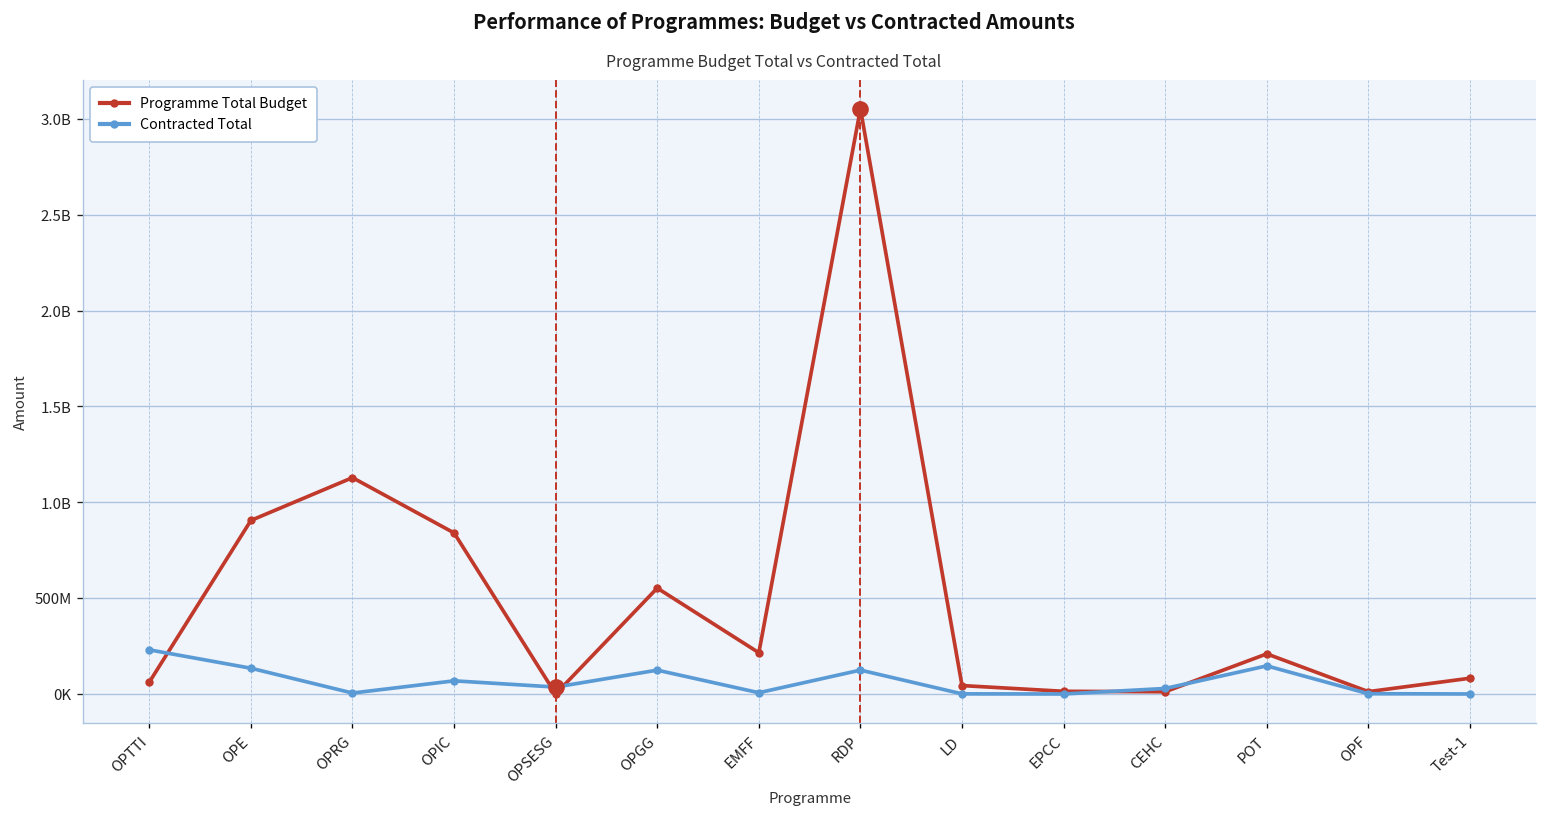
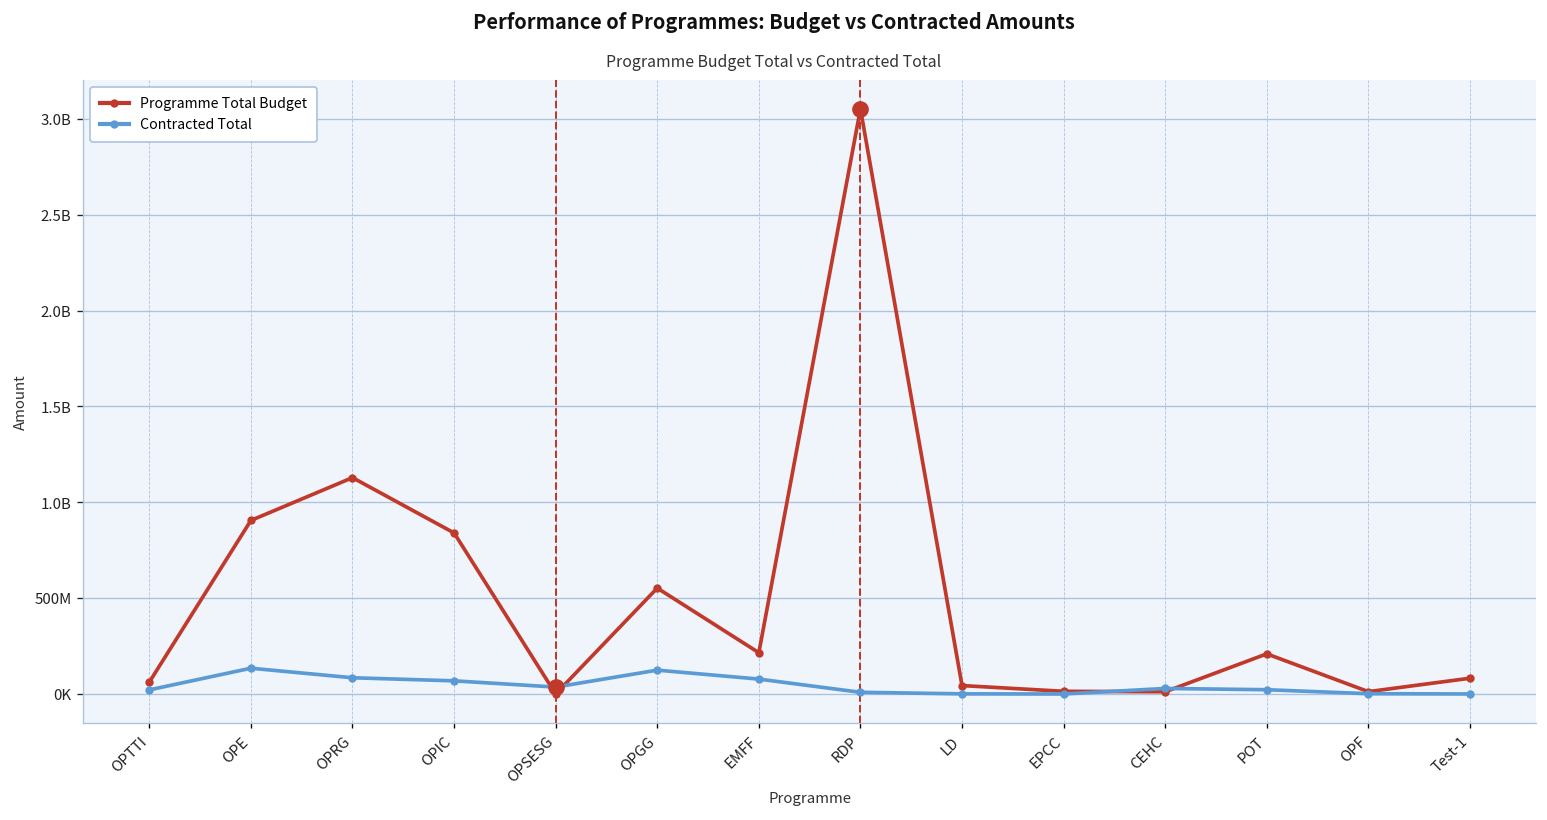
Contracted Total, OPTTI: 230000000 -> 20000000
Contracted Total, OPRG: 10000000 -> 80000000
Contracted Total, EMFF: 10000000 -> 80000000
Contracted Total, RDP: 120000000 -> 10000000
Contracted Total, POT: 150000000 -> 20000000
